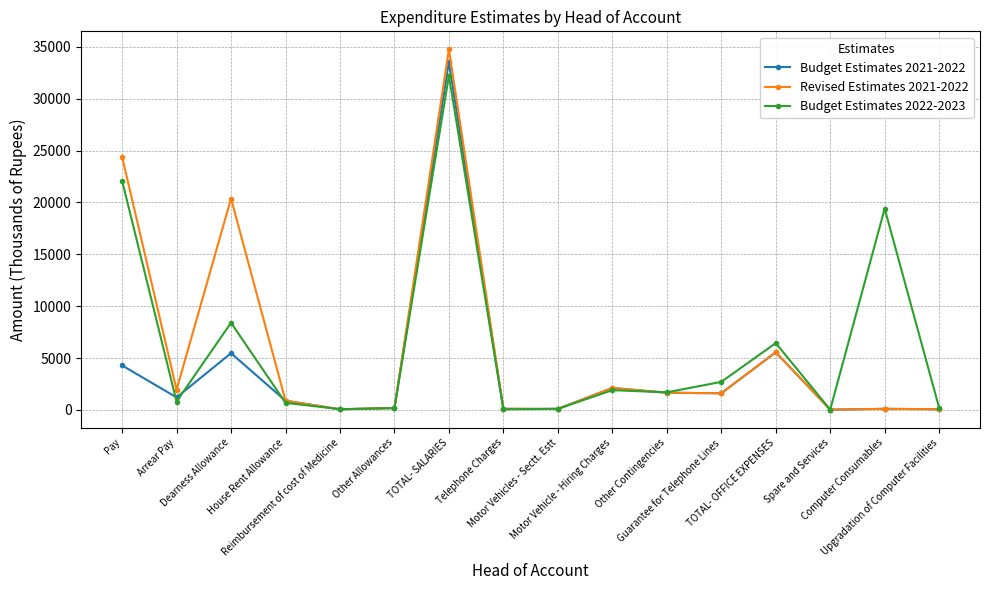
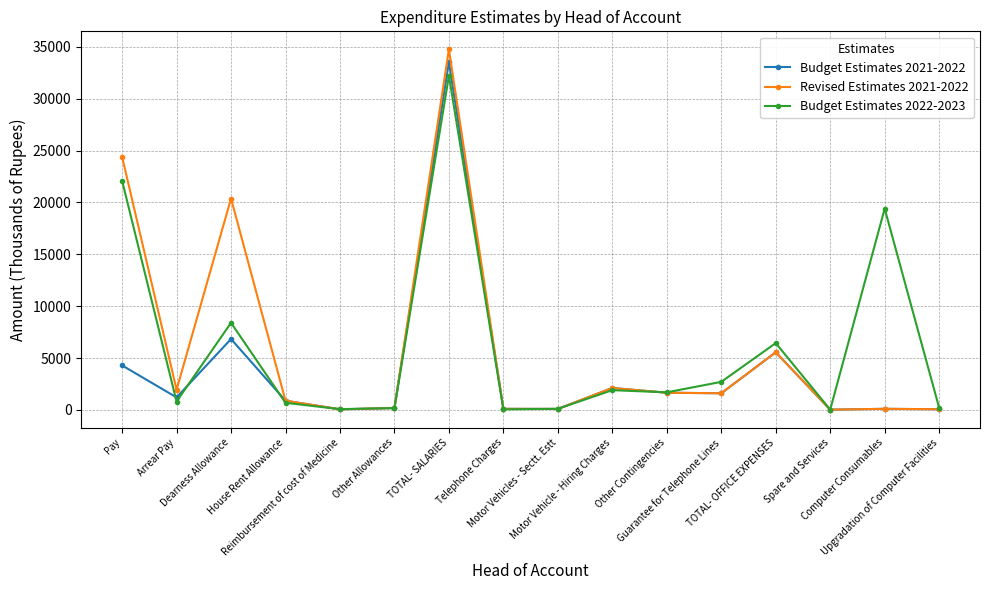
Budget Estimates 2021-2022, Dearness Allowance: 5500 -> 6800
